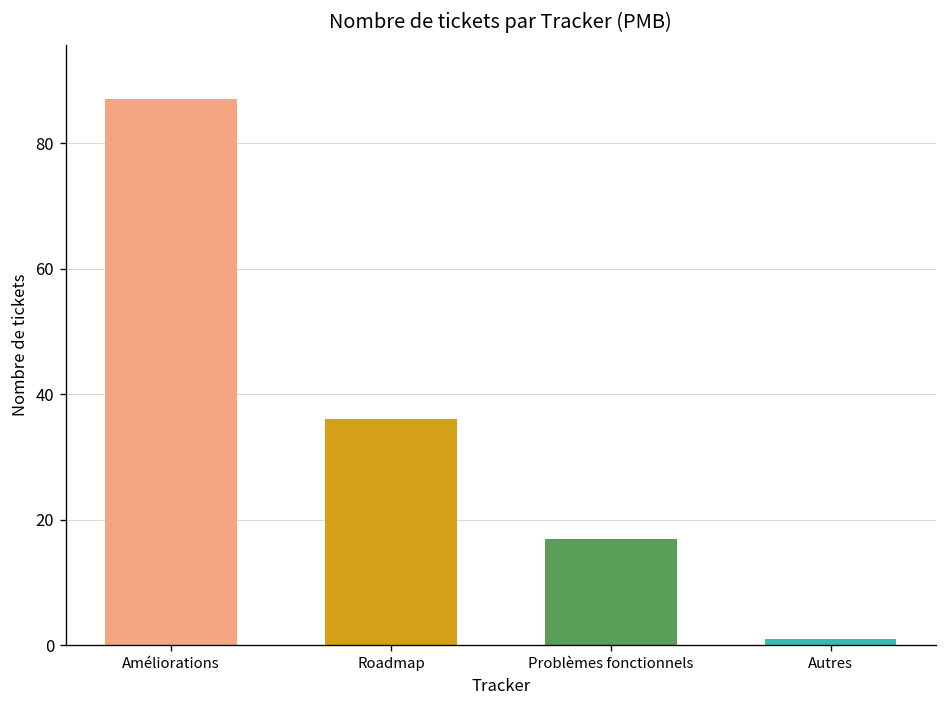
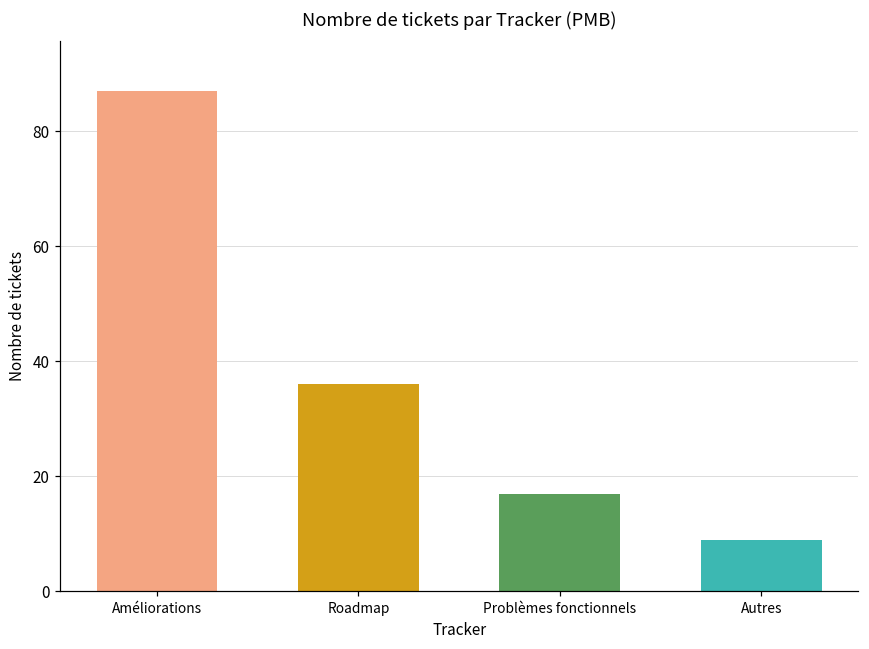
Autres: 1 -> 9
